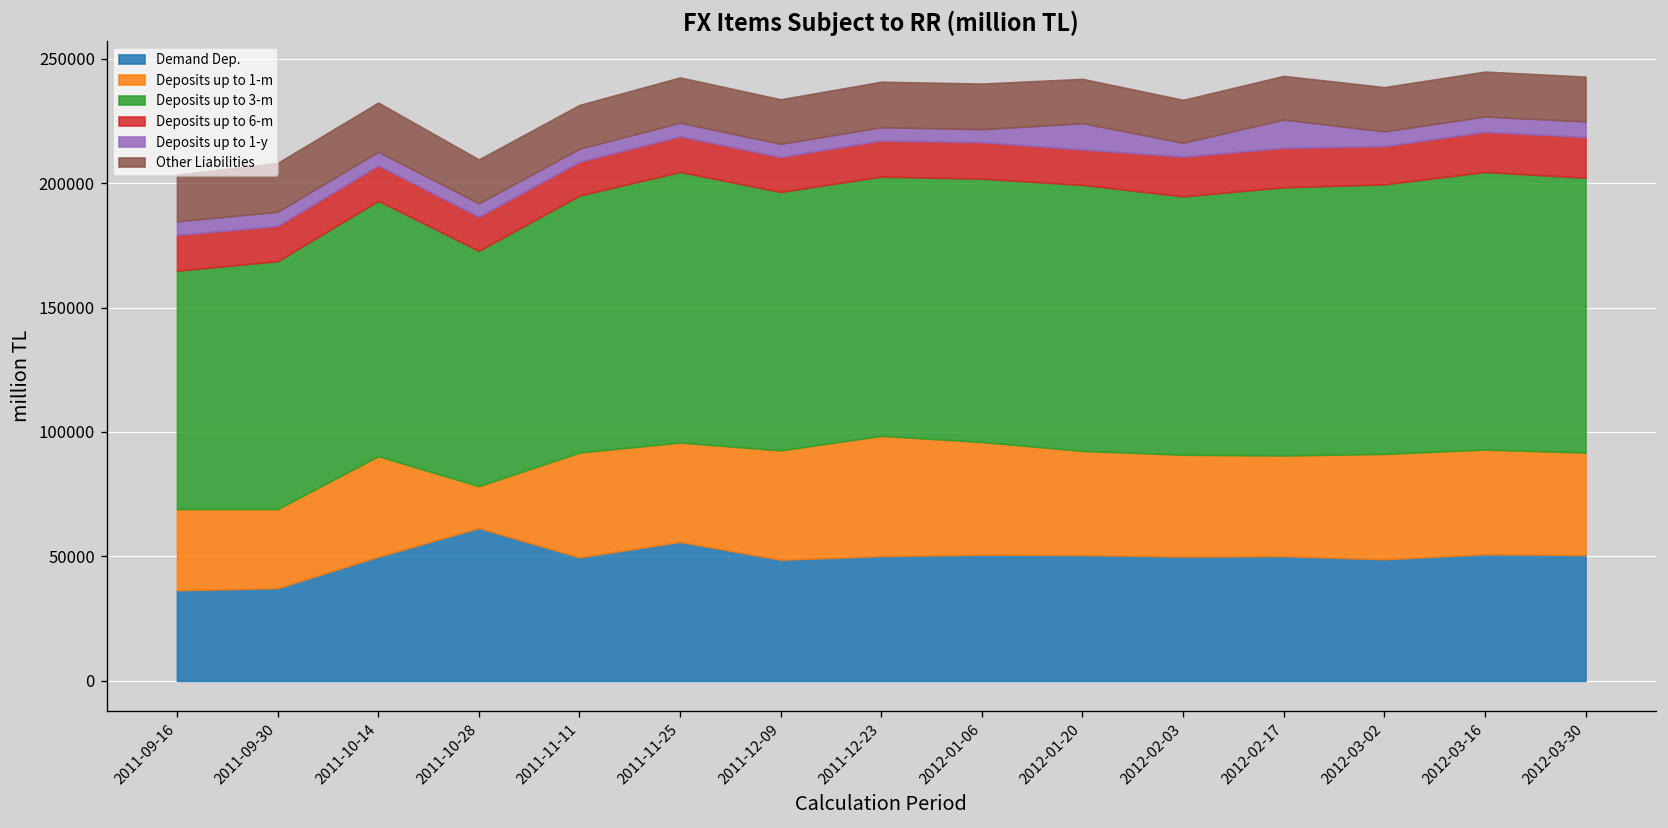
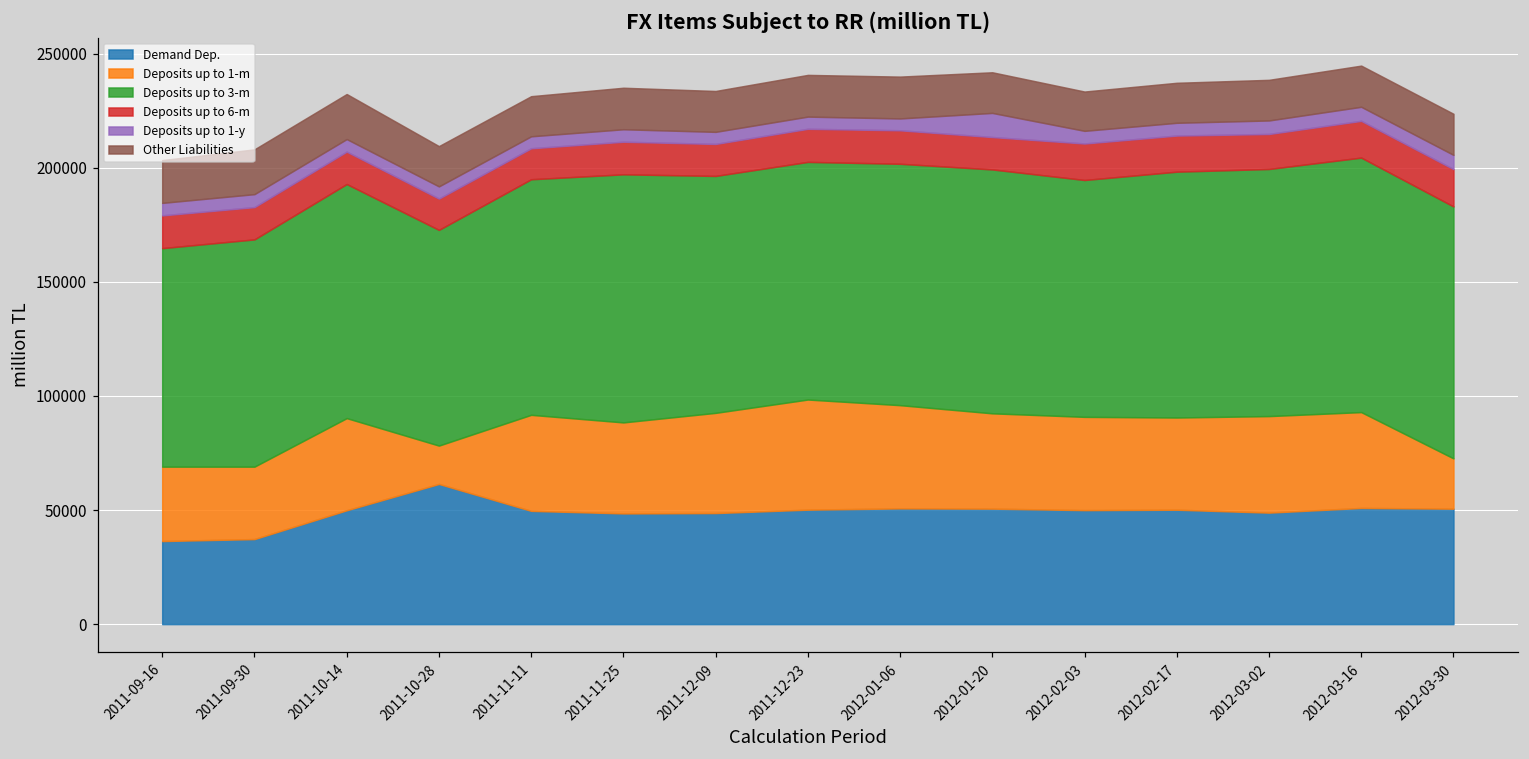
Demand Dep., 2011-11-25: 56000 -> 49000
Deposits up to 1-y, 2012-02-17: 11000 -> 6000
Deposits up to 1-m, 2012-03-30: 41000 -> 22000
